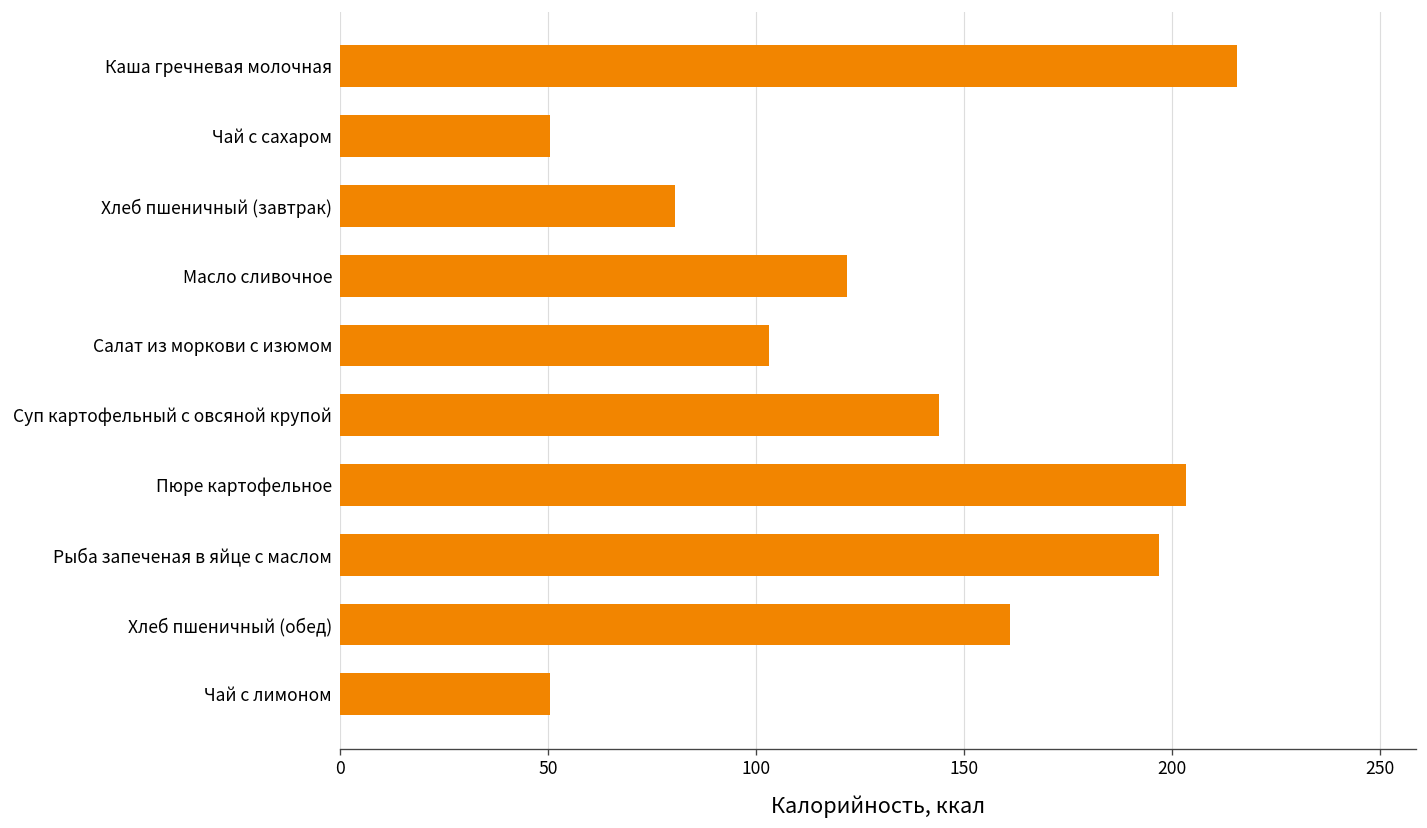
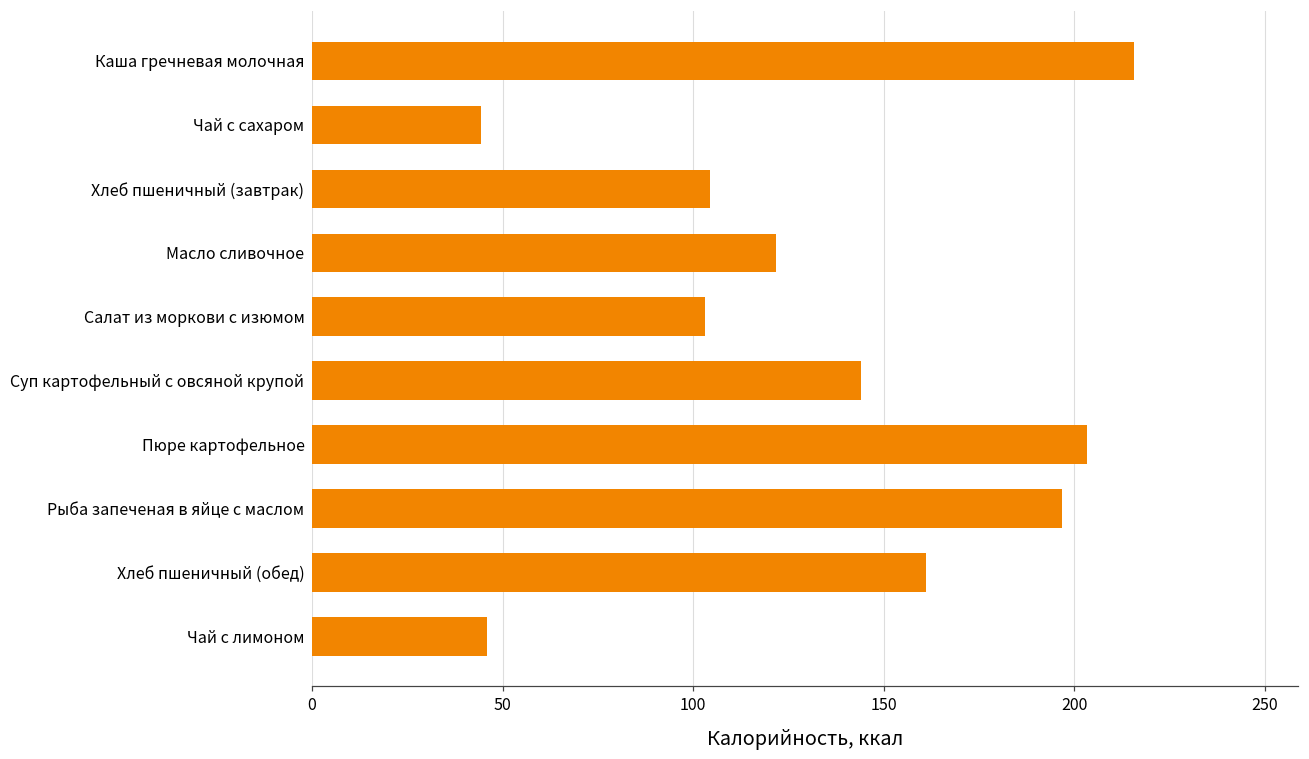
Чай с сахаром: 51 -> 44
Хлеб пшеничный (завтрак): 80 -> 104
Чай с лимоном: 50 -> 46
